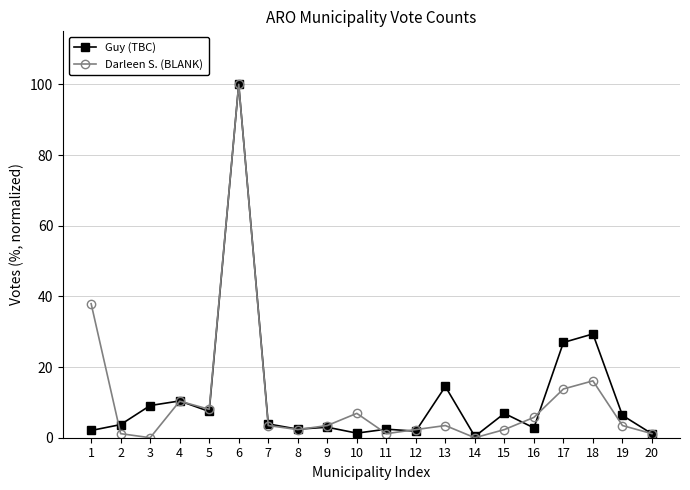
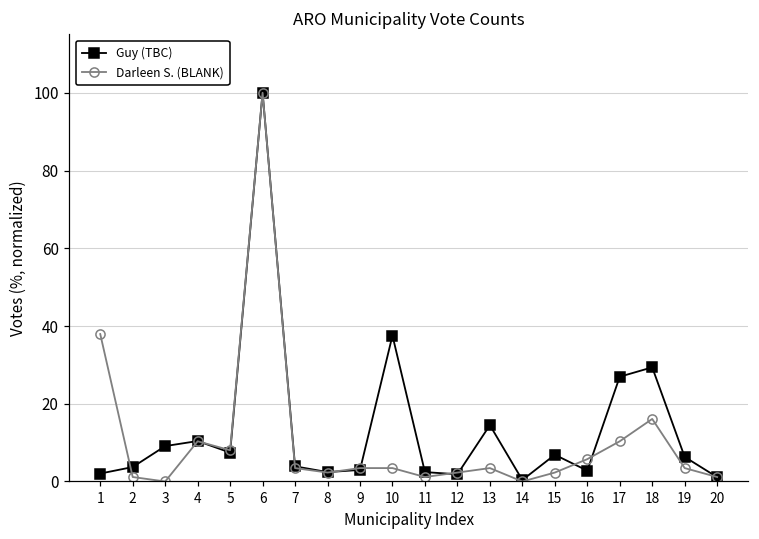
Guy (TBC), 10: 1 -> 38
Darleen S. (BLANK), 10: 7 -> 3
Darleen S. (BLANK), 17: 14 -> 10
